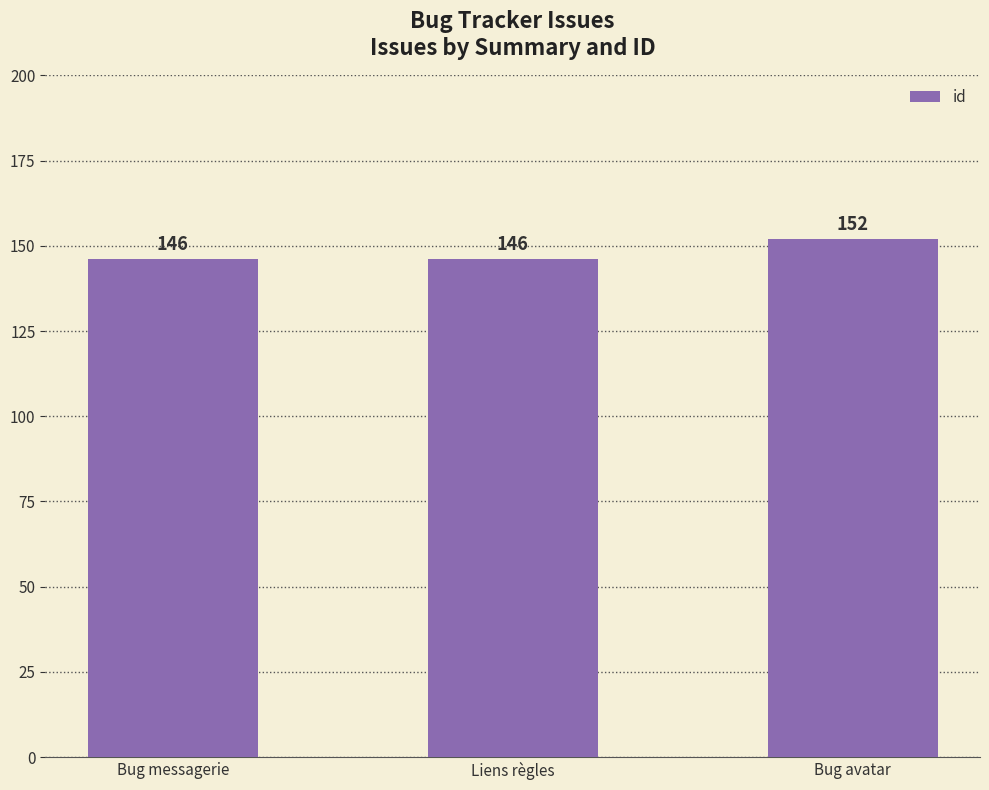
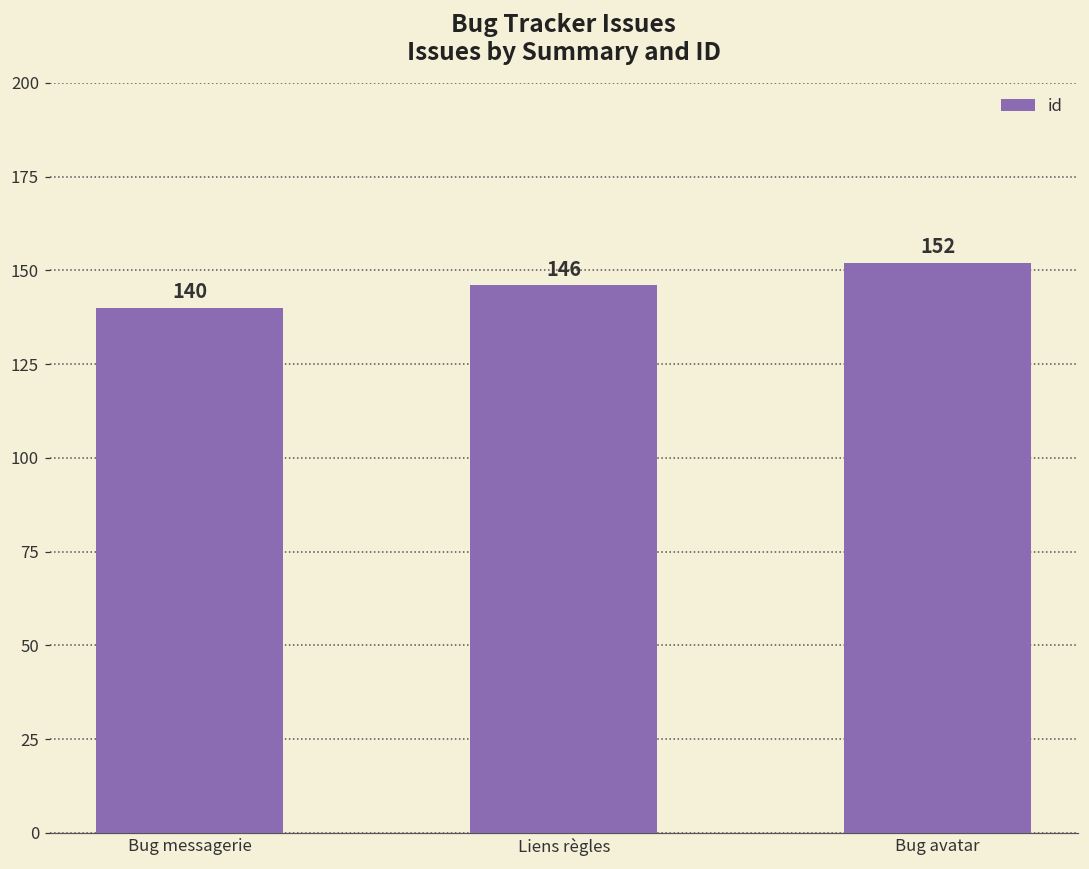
Bug messagerie: 146 -> 140
